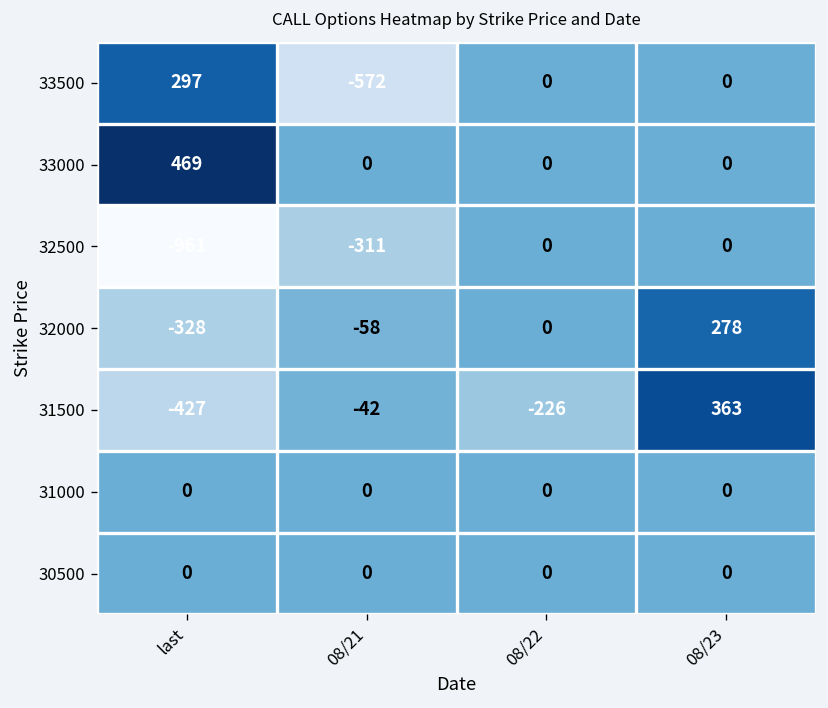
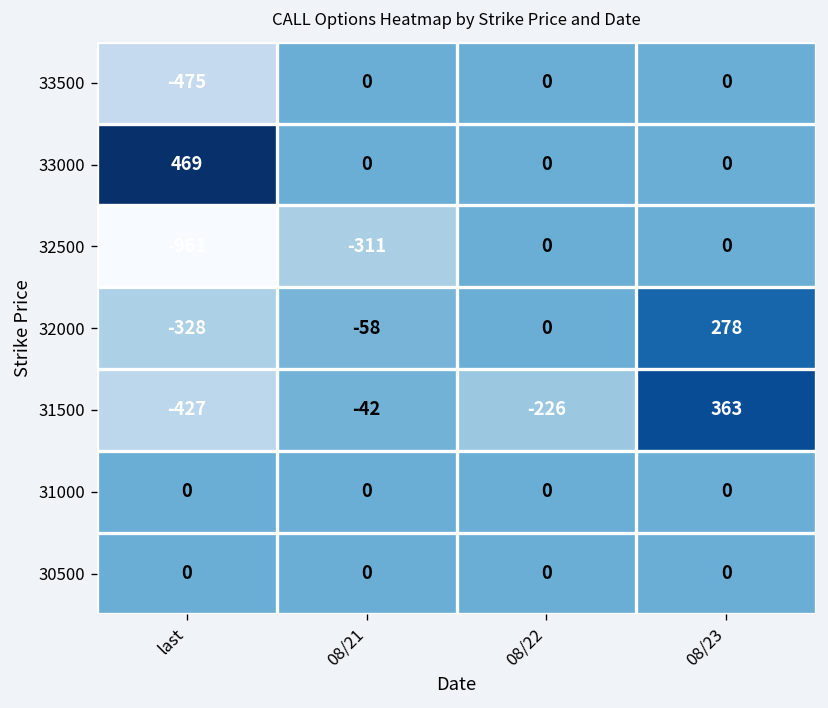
33500, last: 297 -> -475
33500, 08/21: -572 -> 0
